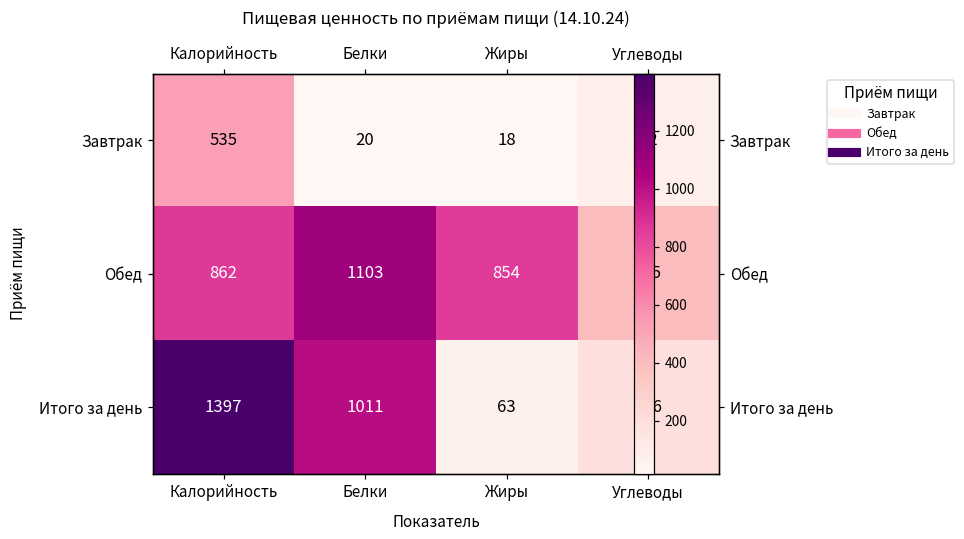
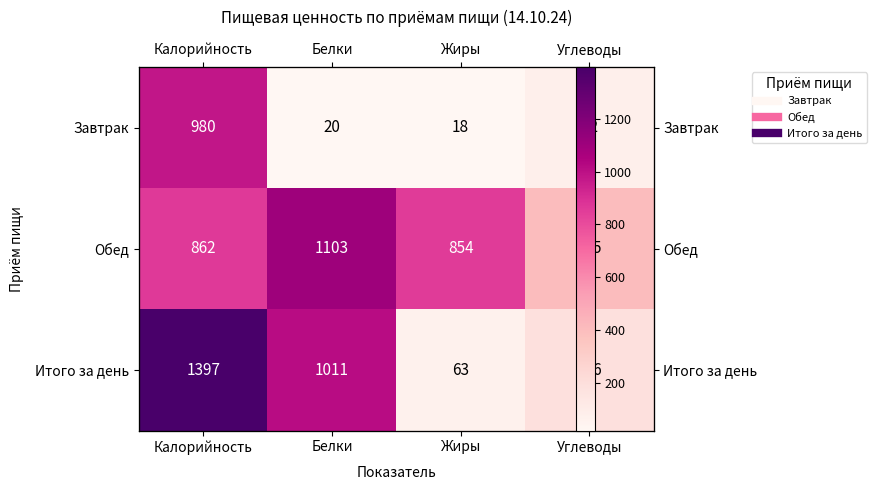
Завтрак, Калорийность: 535 -> 980
